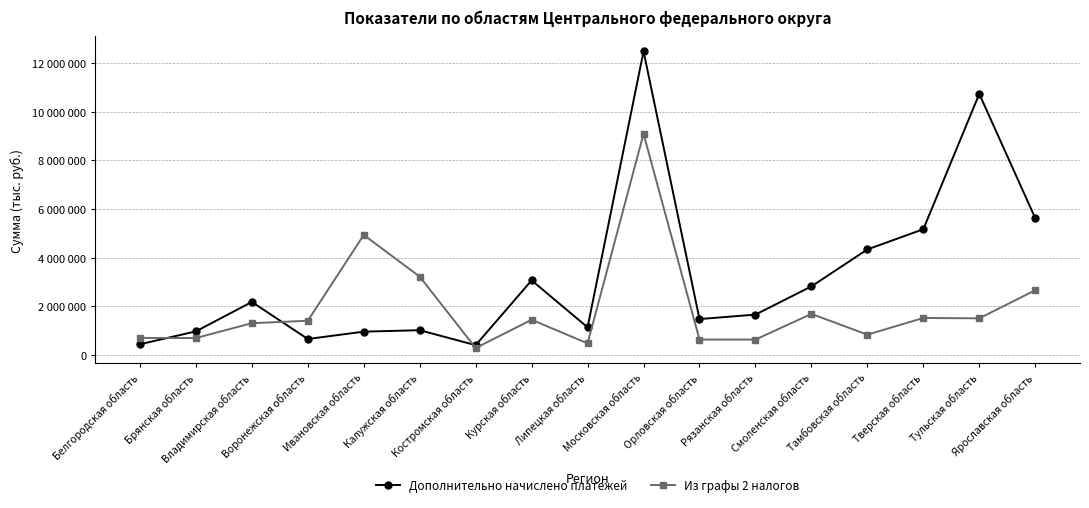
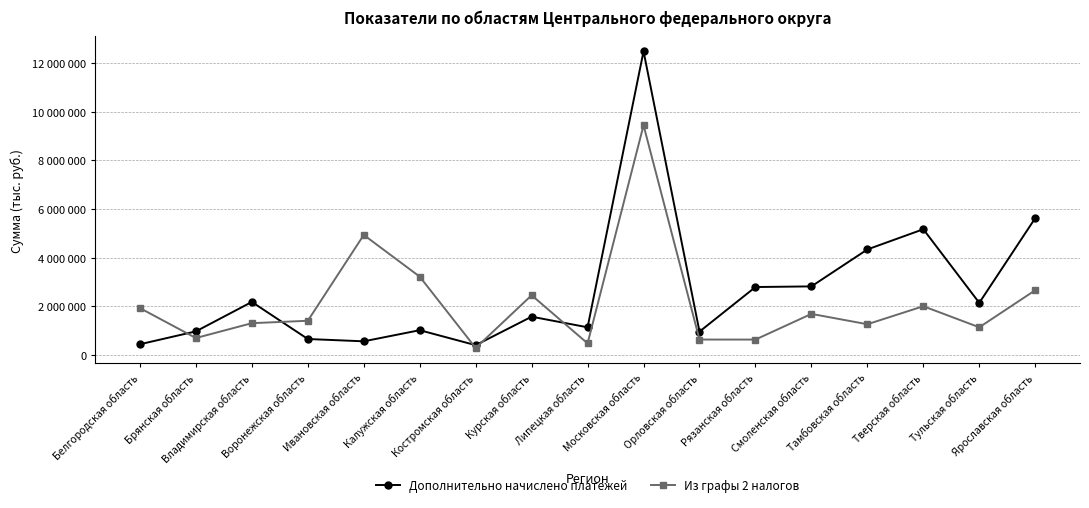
Из графы 2 налогов, Белгородская область: 700000 -> 1900000
Дополнительно начислено платежей, Ивановская область: 1000000 -> 600000
Дополнительно начислено платежей, Курская область: 3100000 -> 1600000
Из графы 2 налогов, Курская область: 1400000 -> 2500000
Из графы 2 налогов, Московская область: 9100000 -> 9400000
Дополнительно начислено платежей, Орловская область: 1500000 -> 1000000
Дополнительно начислено платежей, Рязанская область: 1700000 -> 2800000
Из графы 2 налогов, Тамбовская область: 800000 -> 1300000
Из графы 2 налогов, Тверская область: 1500000 -> 2000000
Дополнительно начислено платежей, Тульская область: 10700000 -> 2100000
Из графы 2 налогов, Тульская область: 1500000 -> 1100000
